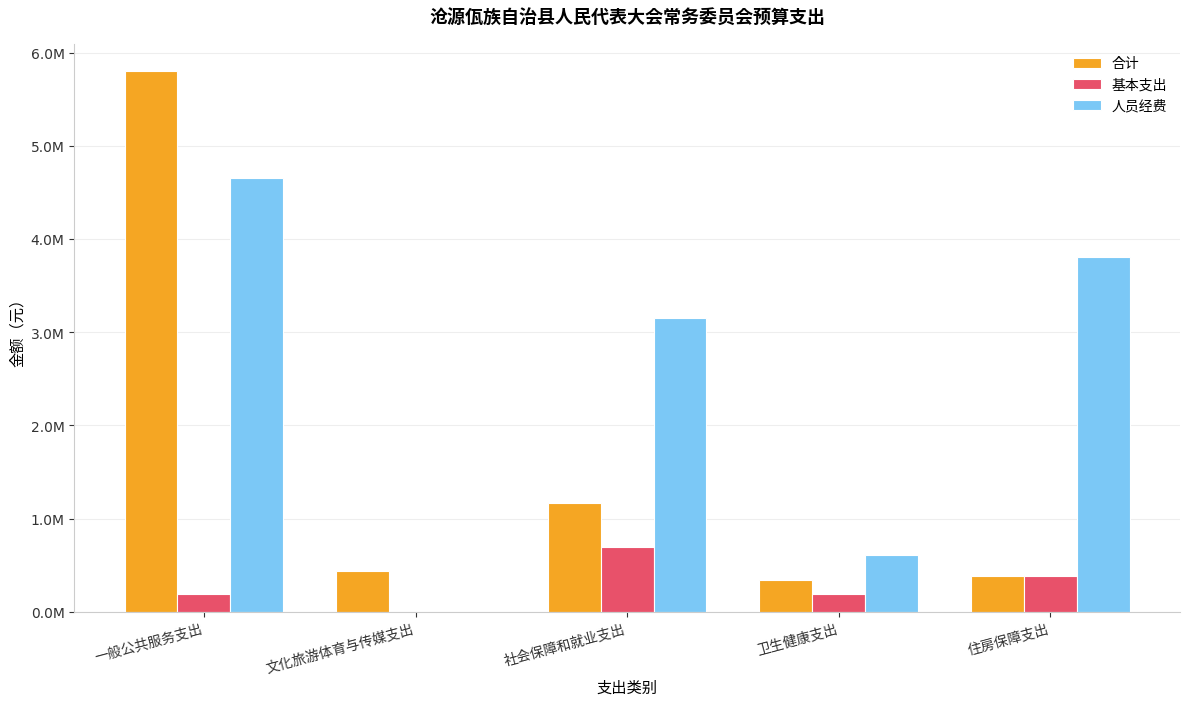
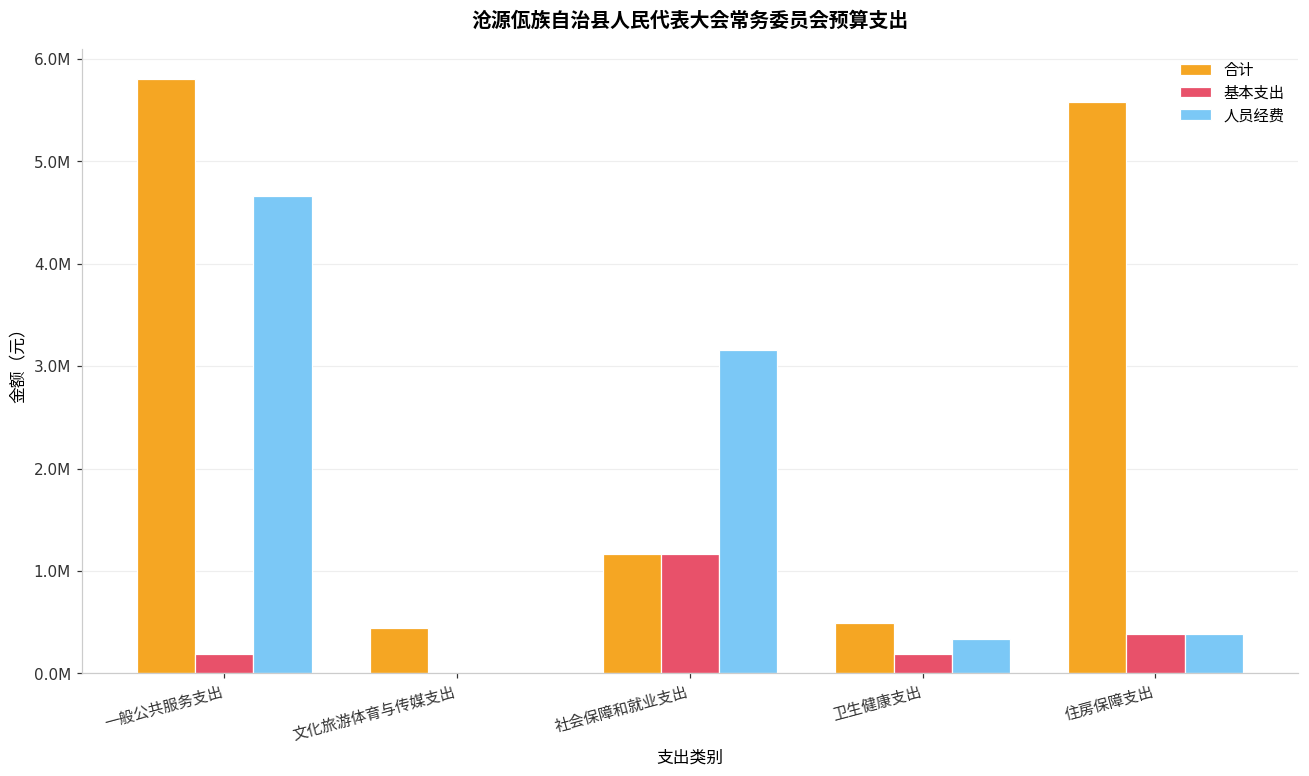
基本支出, 社会保障和就业支出: 700000 -> 1200000
合计, 卫生健康支出: 300000 -> 500000
人员经费, 卫生健康支出: 600000 -> 300000
合计, 住房保障支出: 400000 -> 5600000
人员经费, 住房保障支出: 3800000 -> 400000
